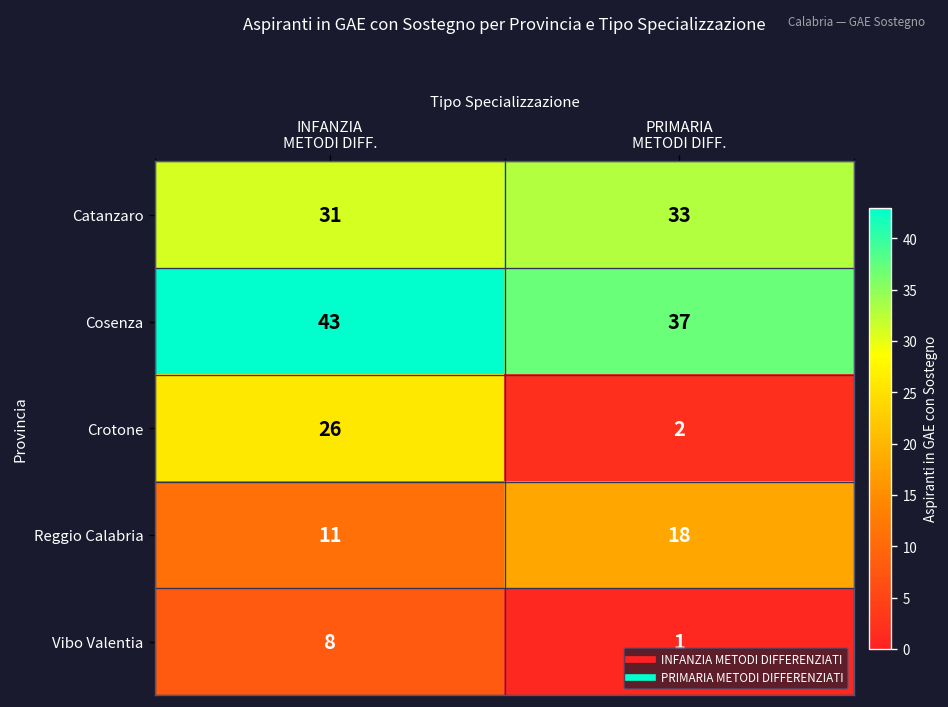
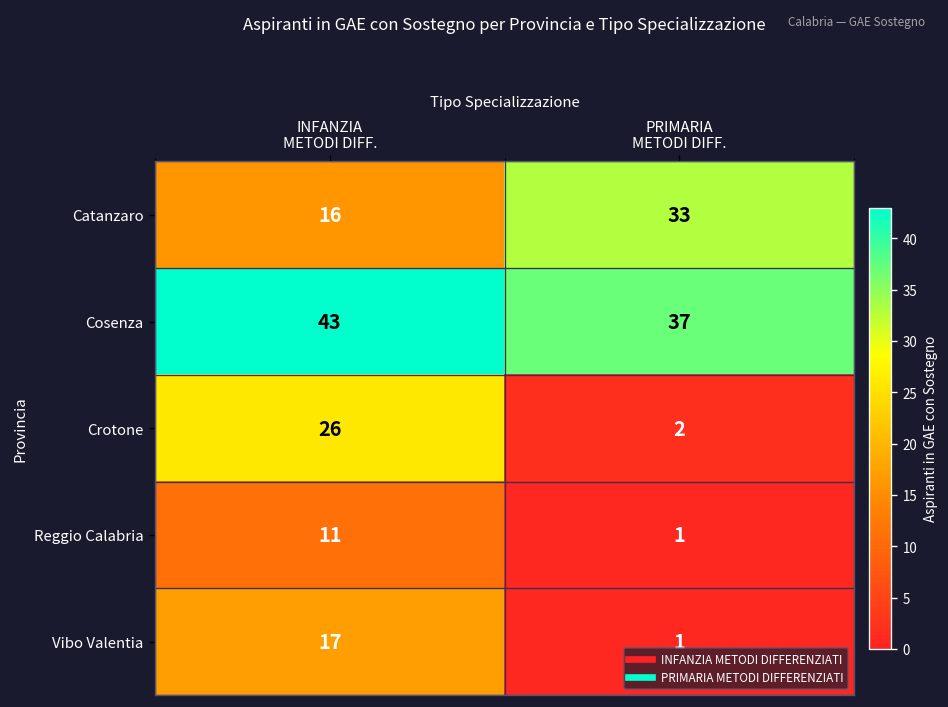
Catanzaro, INFANZIA METODI DIFF.: 31 -> 16
Reggio Calabria, PRIMARIA METODI DIFF.: 18 -> 1
Vibo Valentia, INFANZIA METODI DIFF.: 8 -> 17
